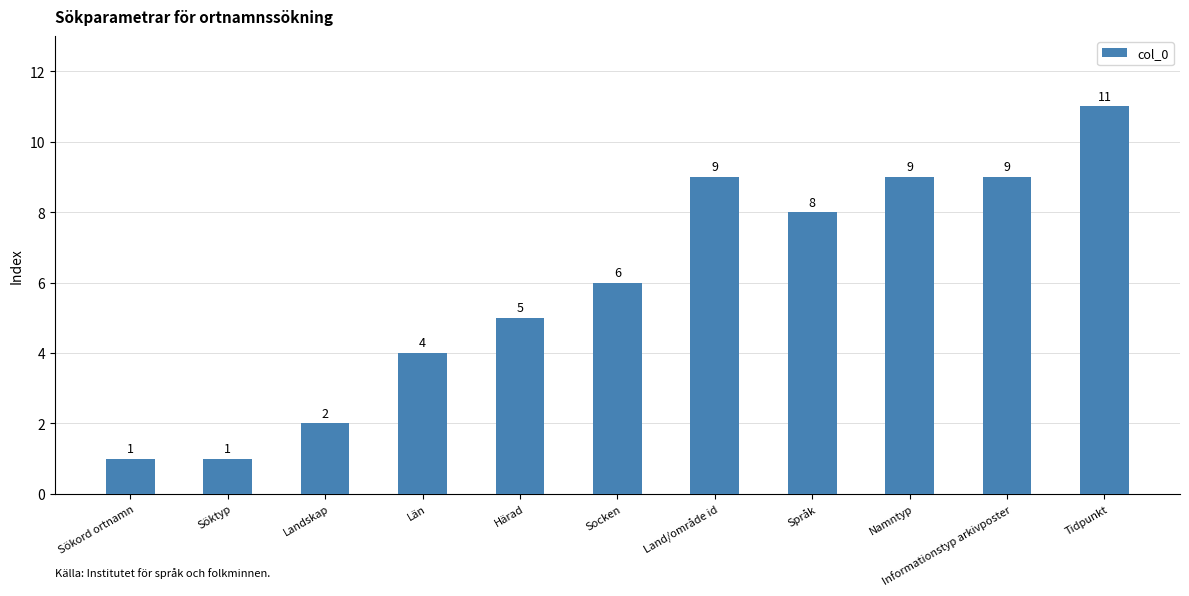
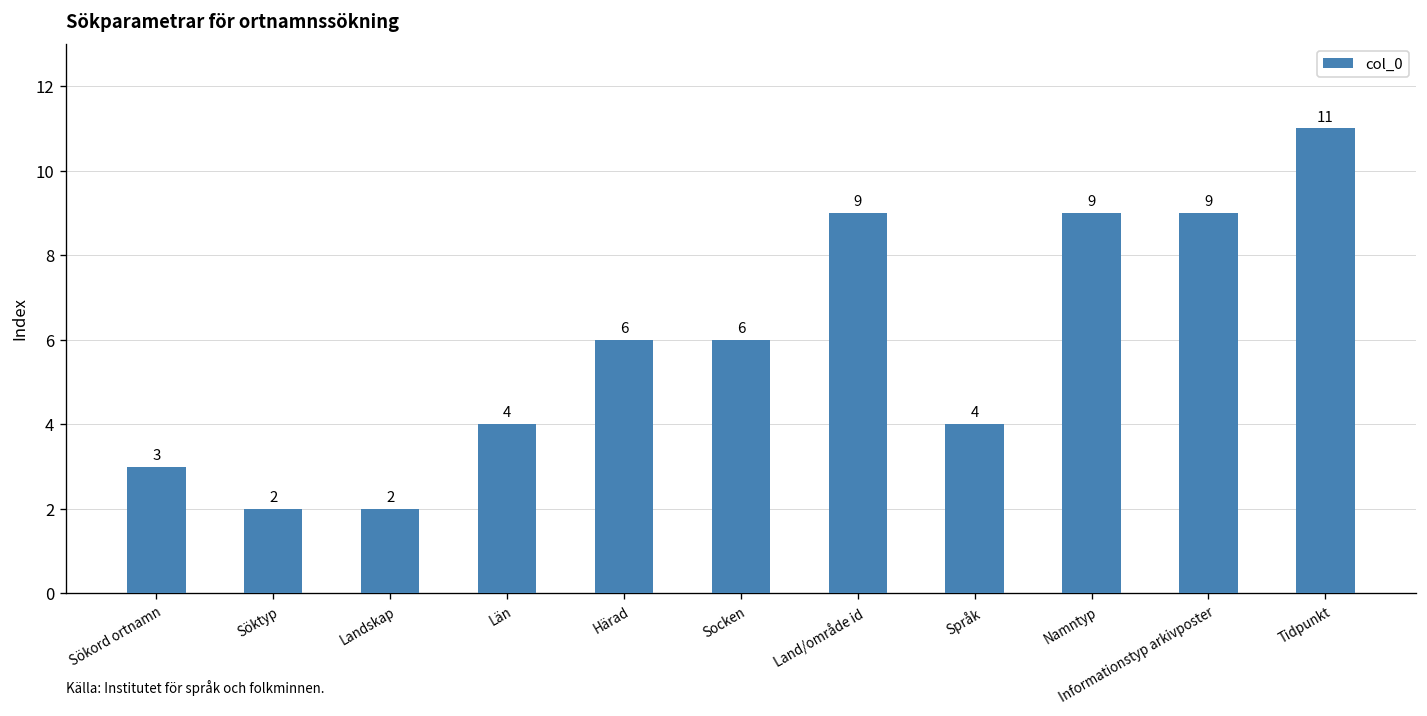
Sökord ortnamn: 1 -> 3
Söktyp: 1 -> 2
Härad: 5 -> 6
Språk: 8 -> 4
